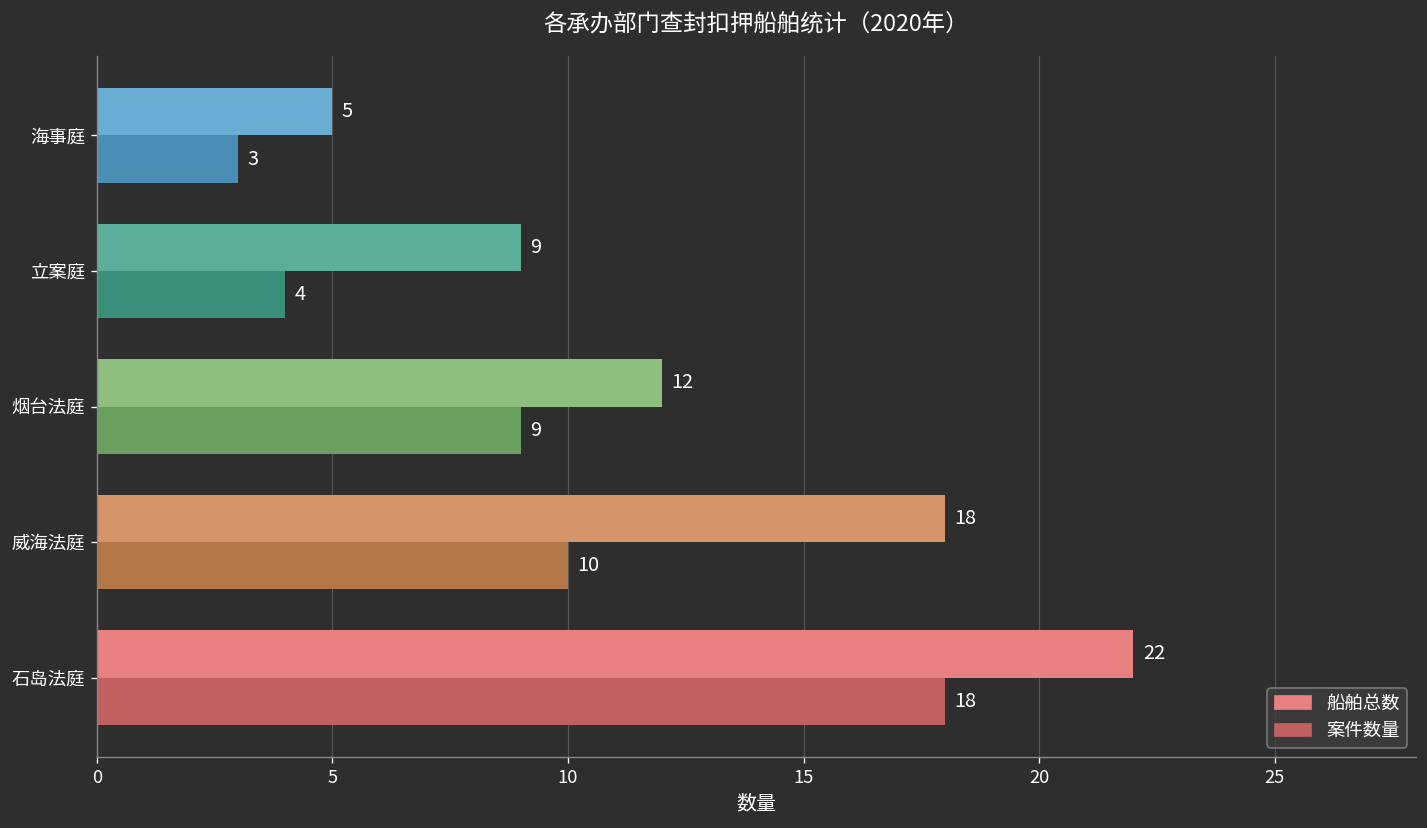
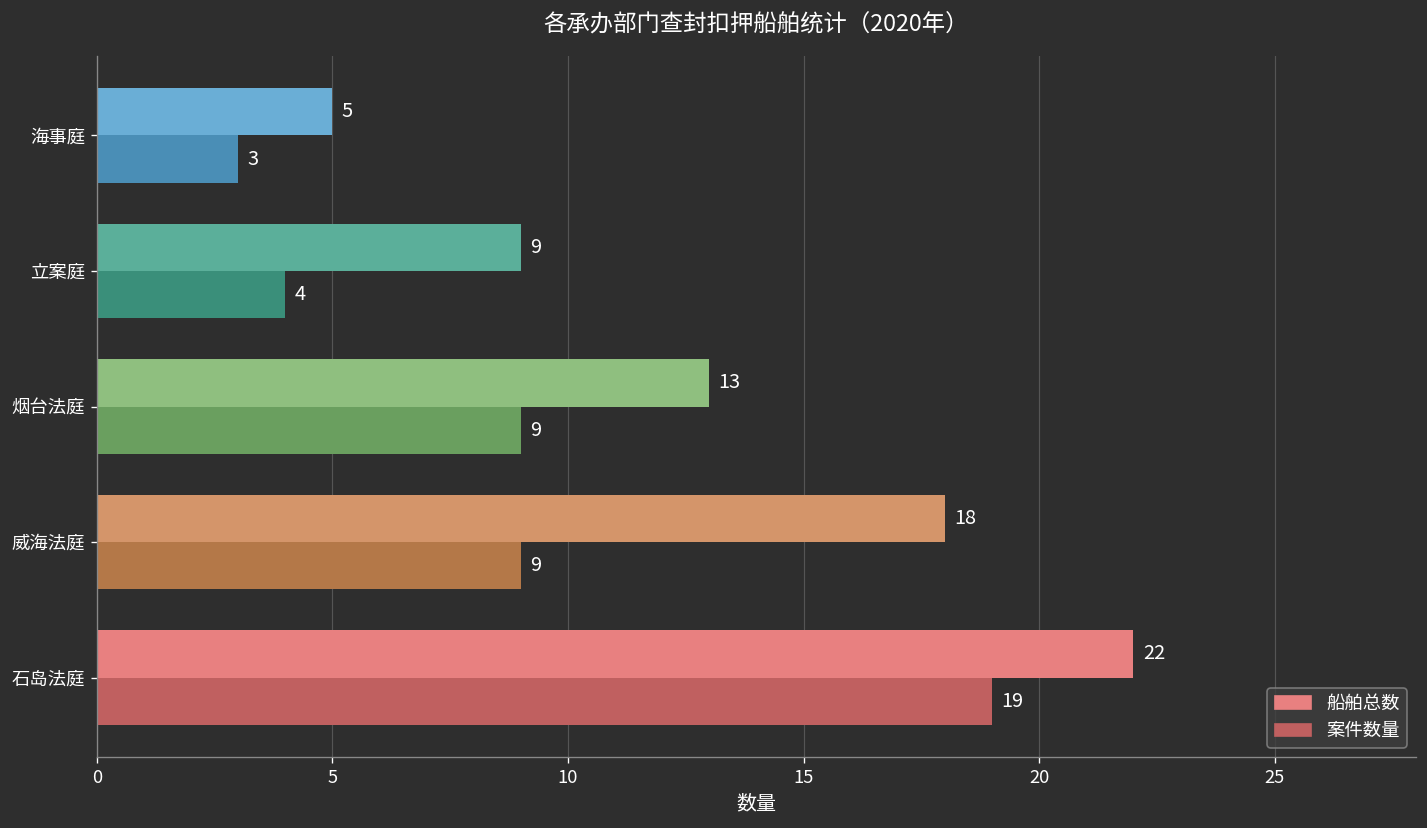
船舶总数, 烟台法庭: 12 -> 13
案件数量, 威海法庭: 10 -> 9
案件数量, 石岛法庭: 18 -> 19
